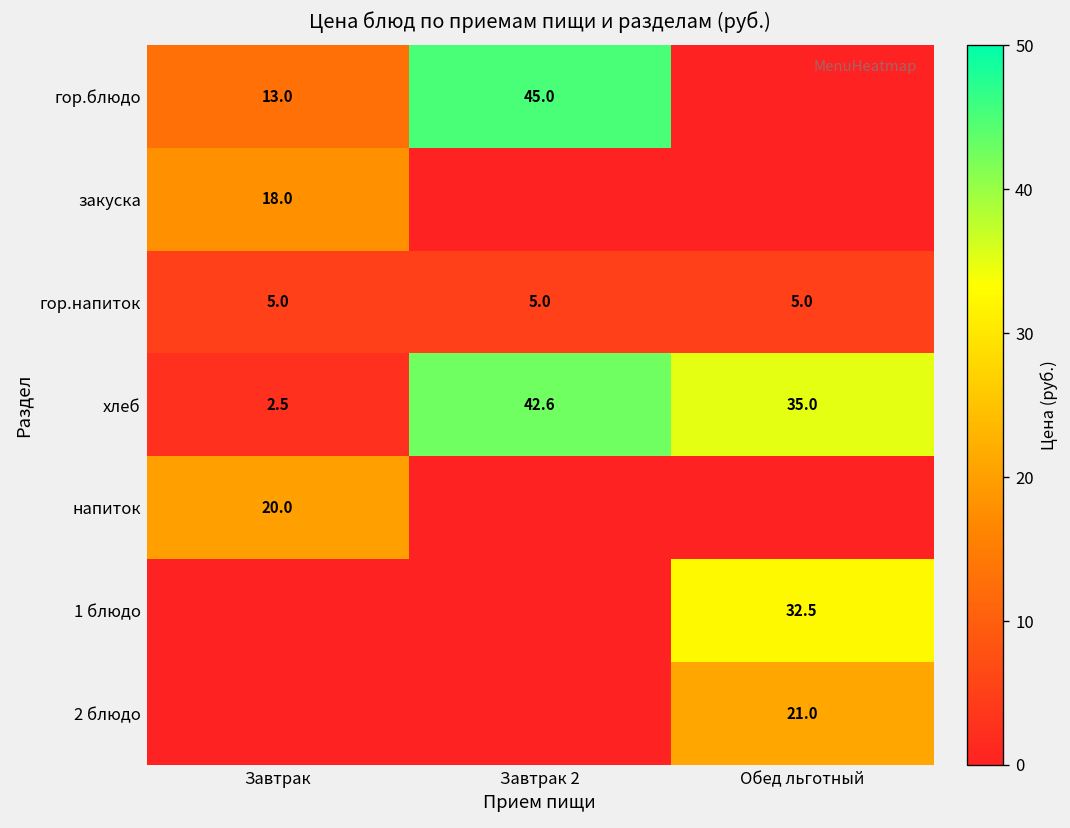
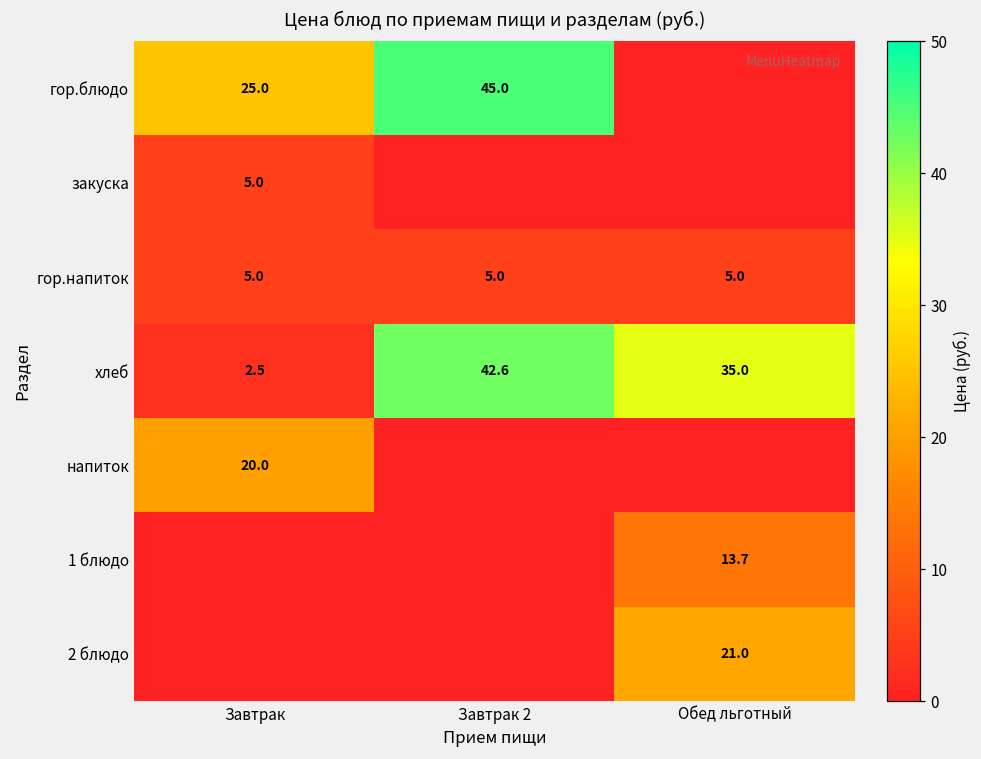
гор.блюдо, Завтрак: 13.0 -> 25.0
закуска, Завтрак: 18.0 -> 5.0
1 блюдо, Обед льготный: 32.5 -> 13.7
